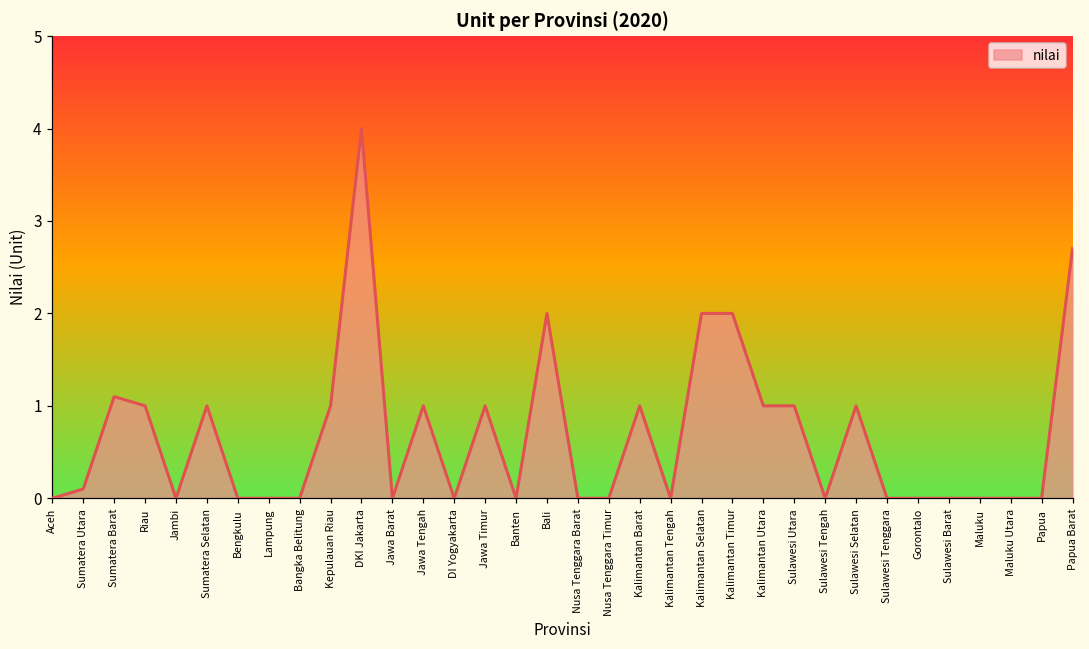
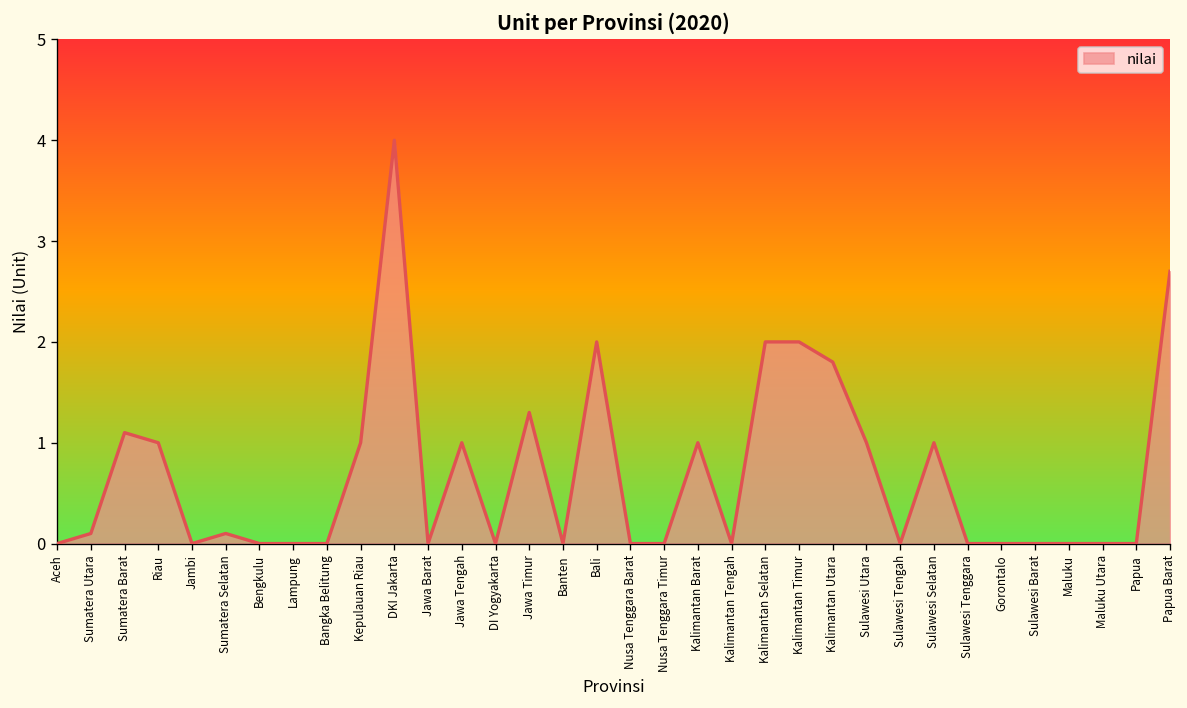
Sumatera Selatan: 1.0 -> 0.1
Jawa Timur: 1.0 -> 1.3
Kalimantan Utara: 1.0 -> 1.8
